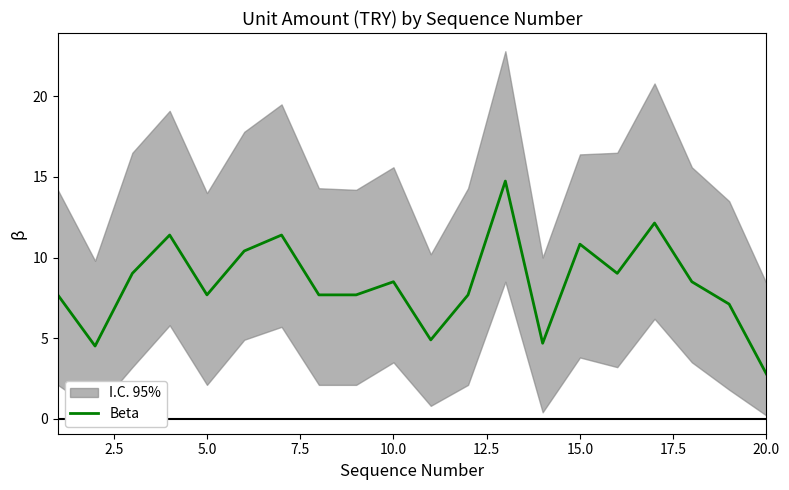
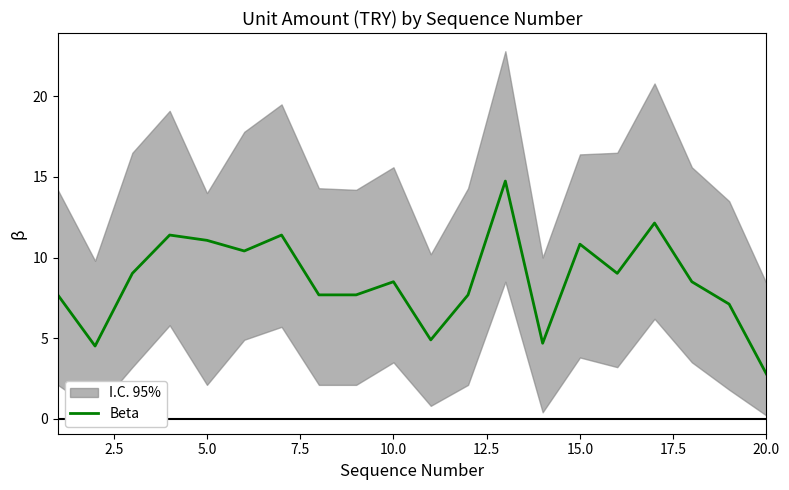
Beta, 5.0: 7.7 -> 11.1
